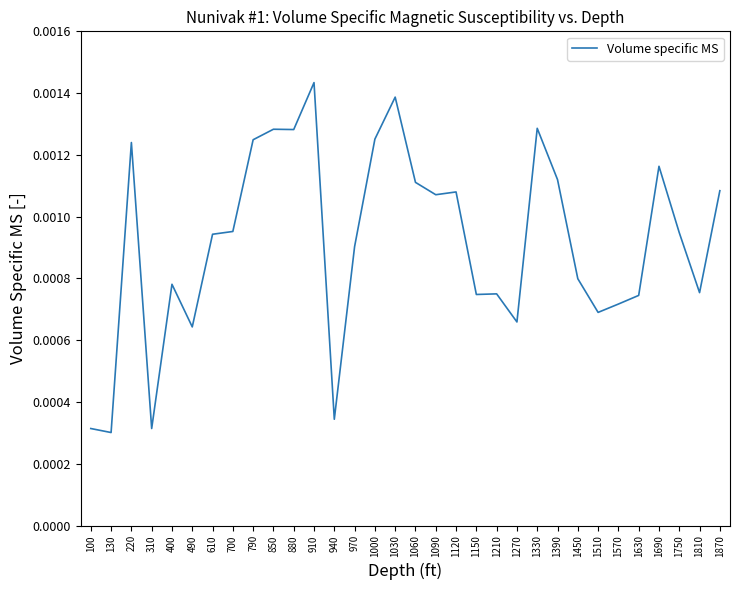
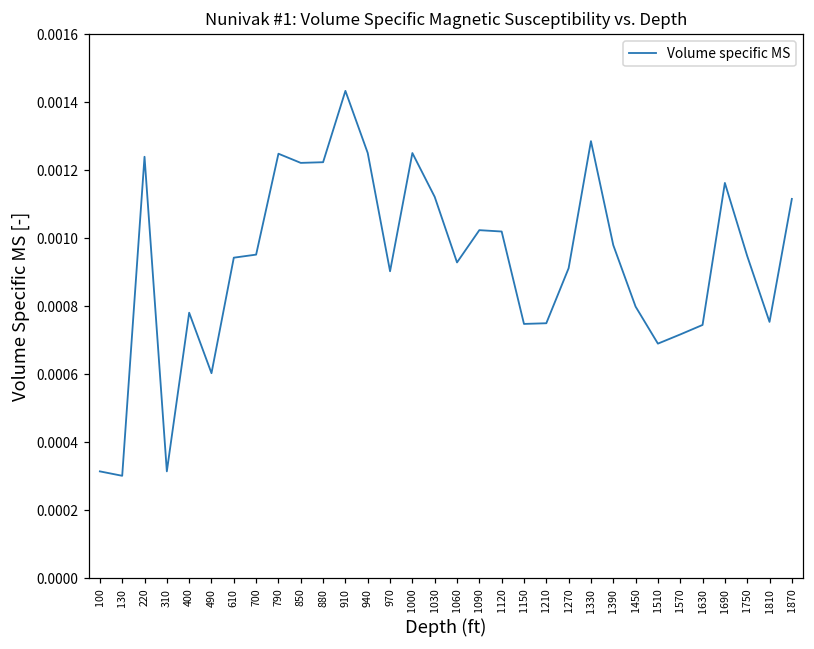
490: 0.00064 -> 0.00060
850: 0.00128 -> 0.00122
880: 0.00128 -> 0.00122
940: 0.00034 -> 0.00125
1030: 0.00139 -> 0.00112
1060: 0.00111 -> 0.00093
1090: 0.00107 -> 0.00102
1120: 0.00108 -> 0.00102
1270: 0.00066 -> 0.00091
1390: 0.00112 -> 0.00098
1870: 0.00108 -> 0.00112
